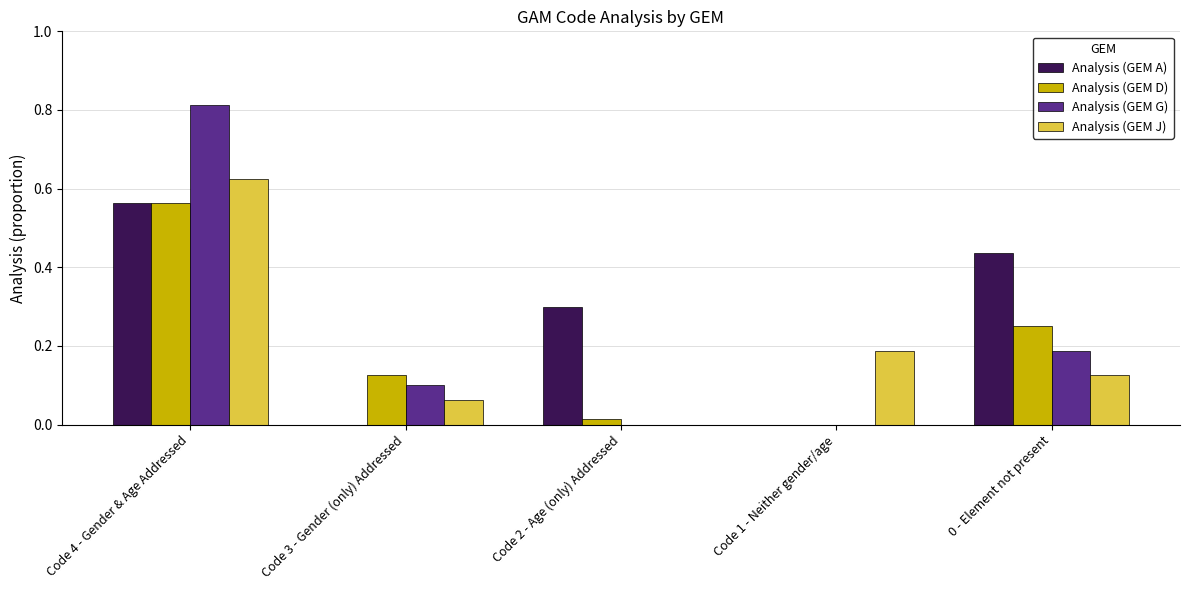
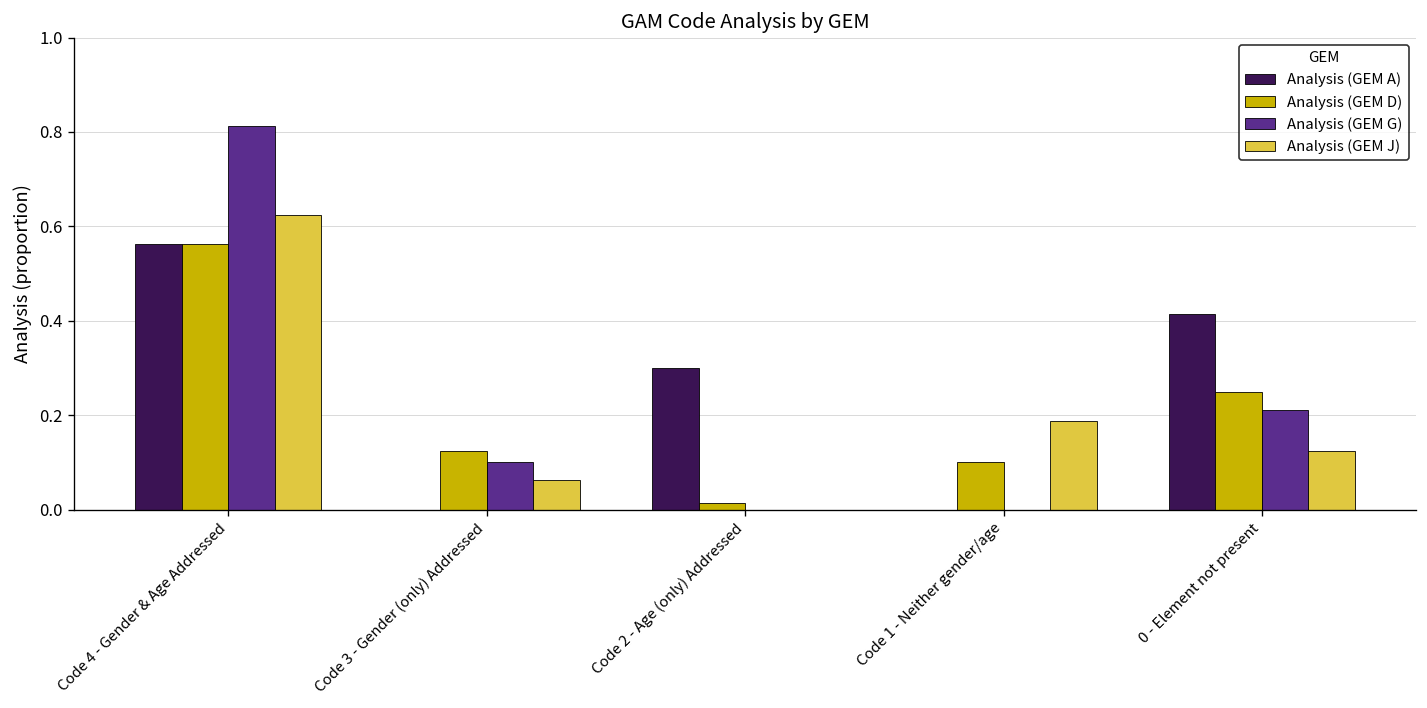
Analysis (GEM D), Code 1 - Neither gender/age: 0.0 -> 0.1
Analysis (GEM A), 0 - Element not present: 0.44 -> 0.42
Analysis (GEM G), 0 - Element not present: 0.19 -> 0.21
